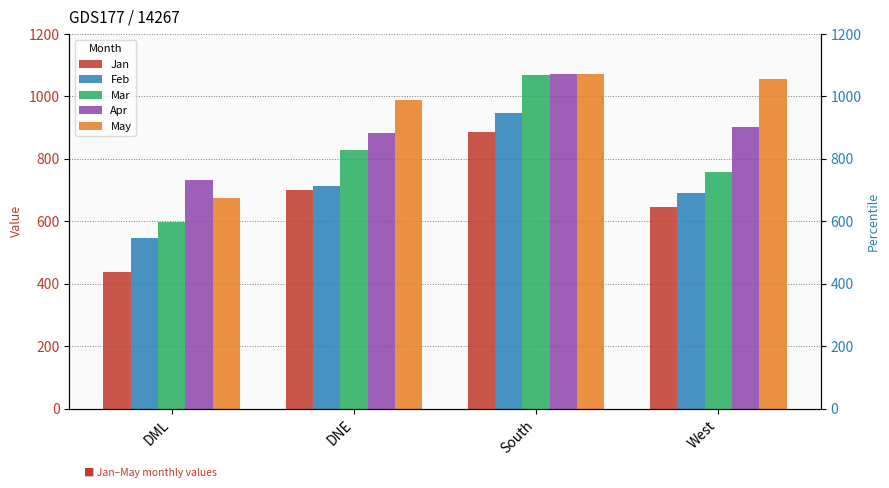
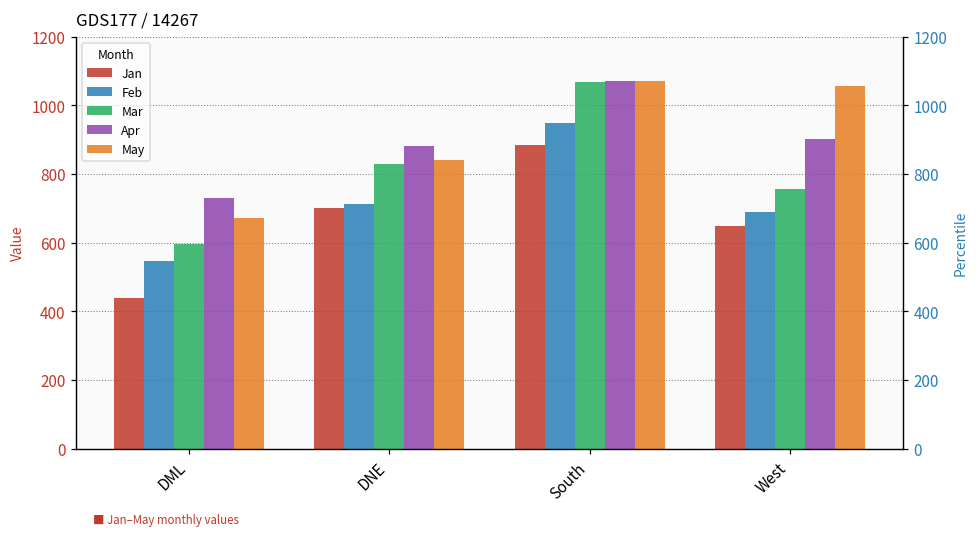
May, DNE: 990 -> 840
